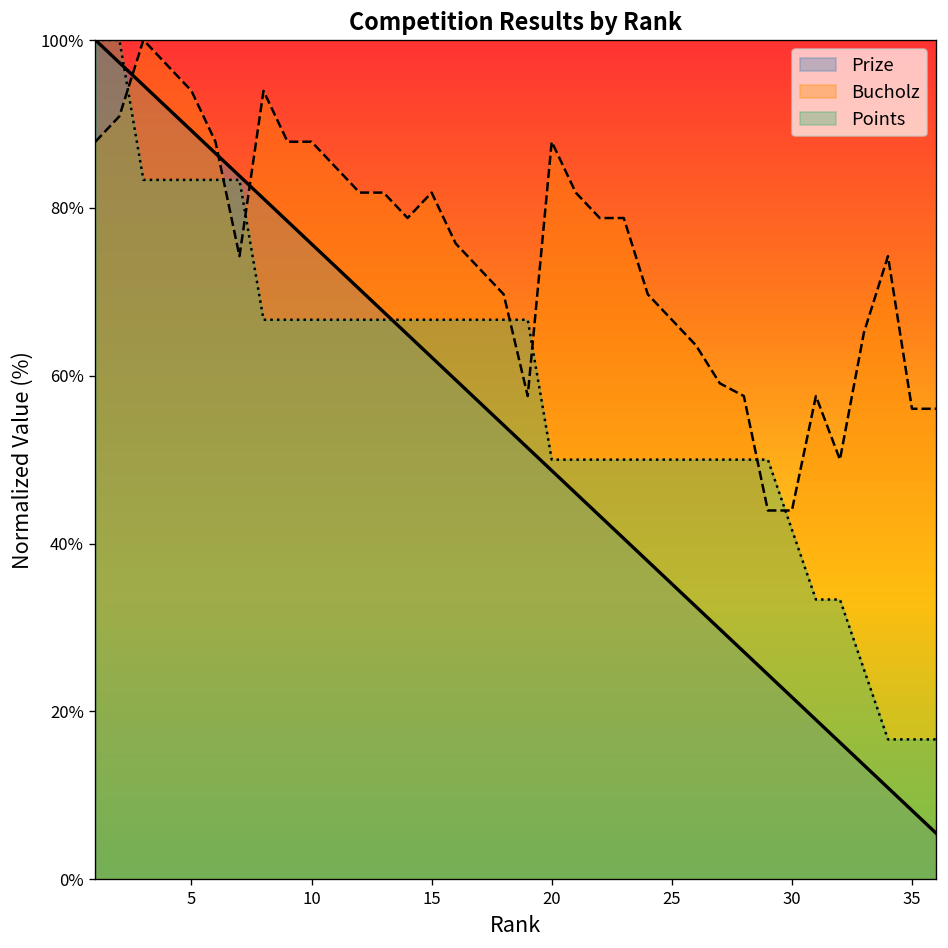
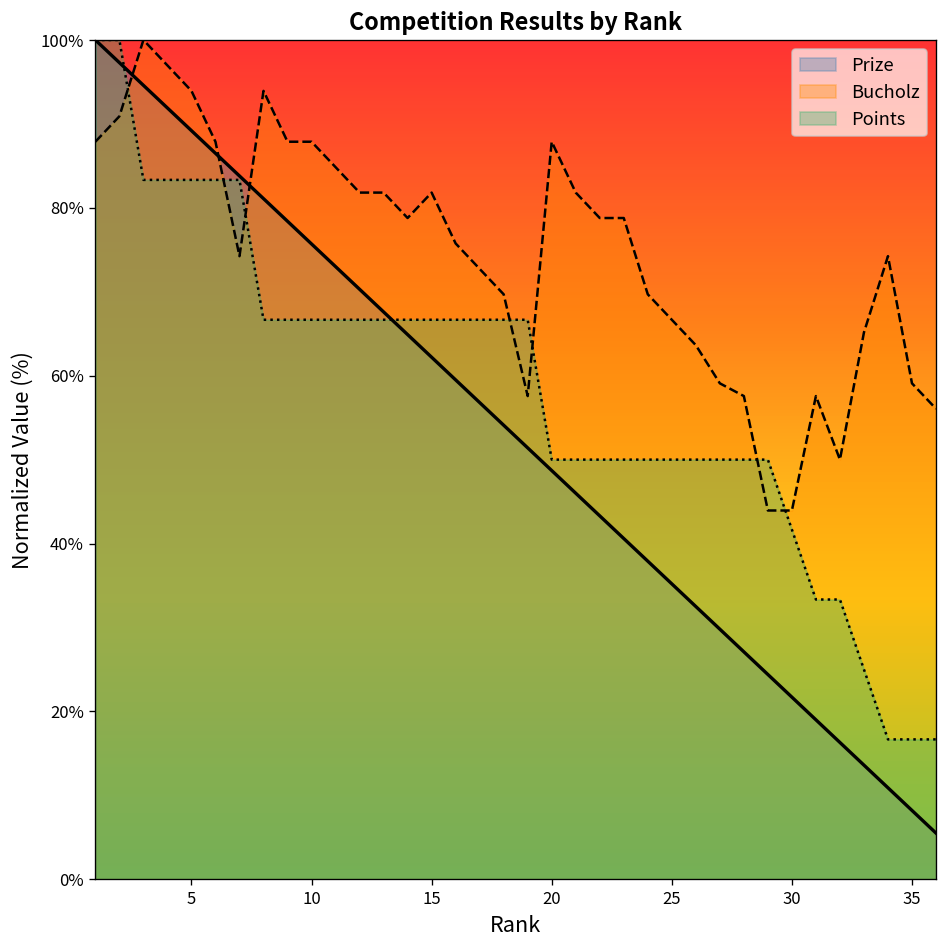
Bucholz, 35: 56% -> 59%
